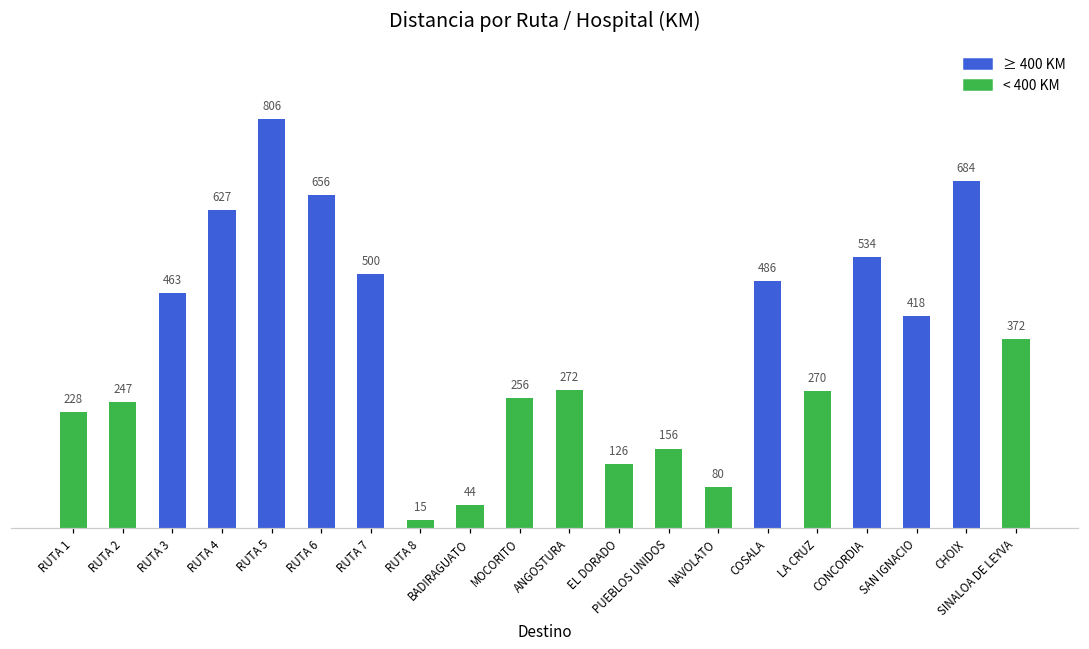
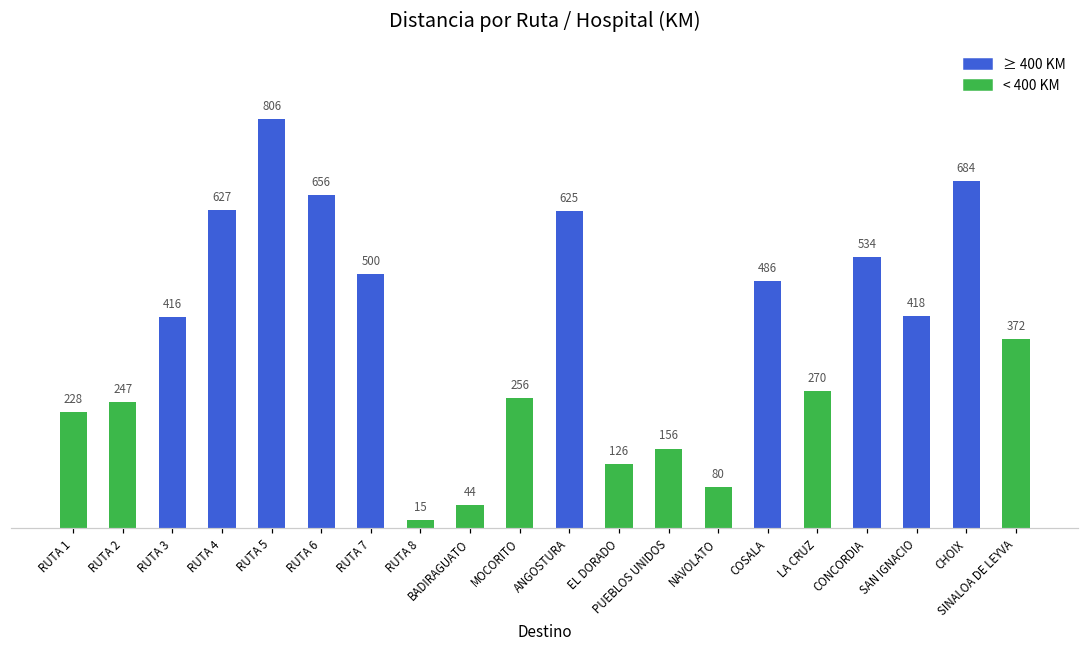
RUTA 3: 463 -> 416
ANGOSTURA: 272 -> 625
